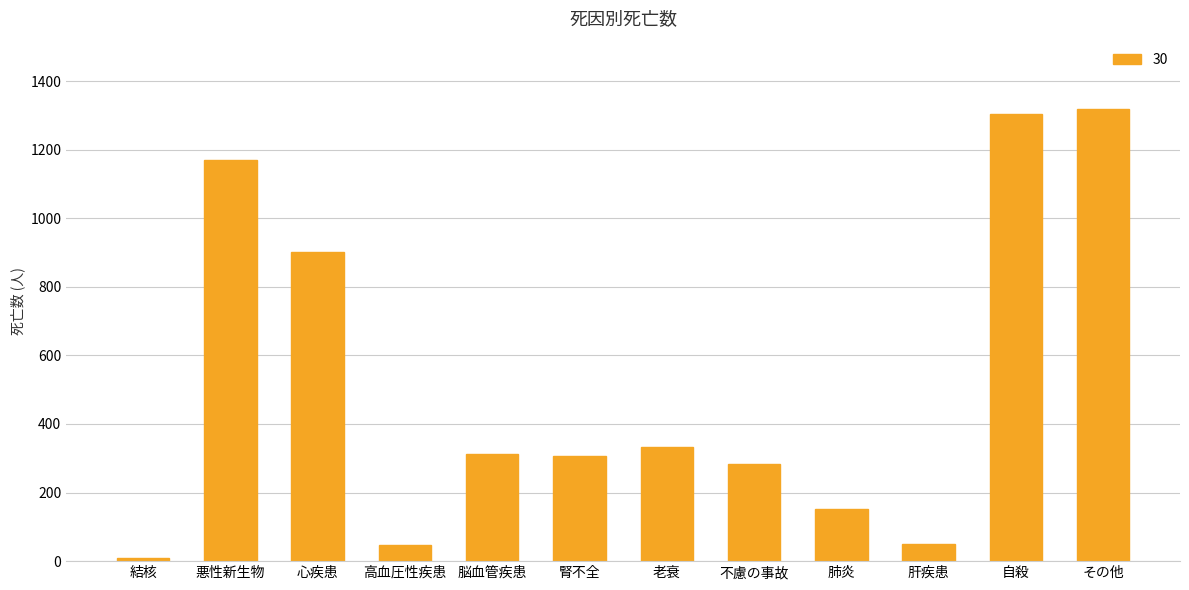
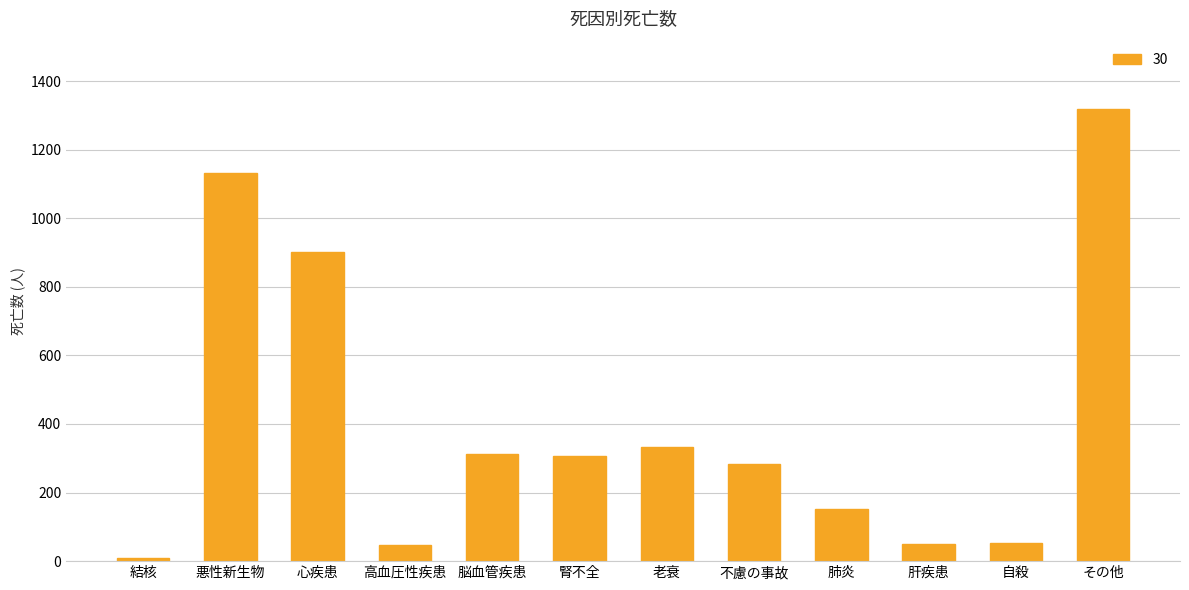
悪性新生物: 1170 -> 1130
自殺: 1300 -> 50
